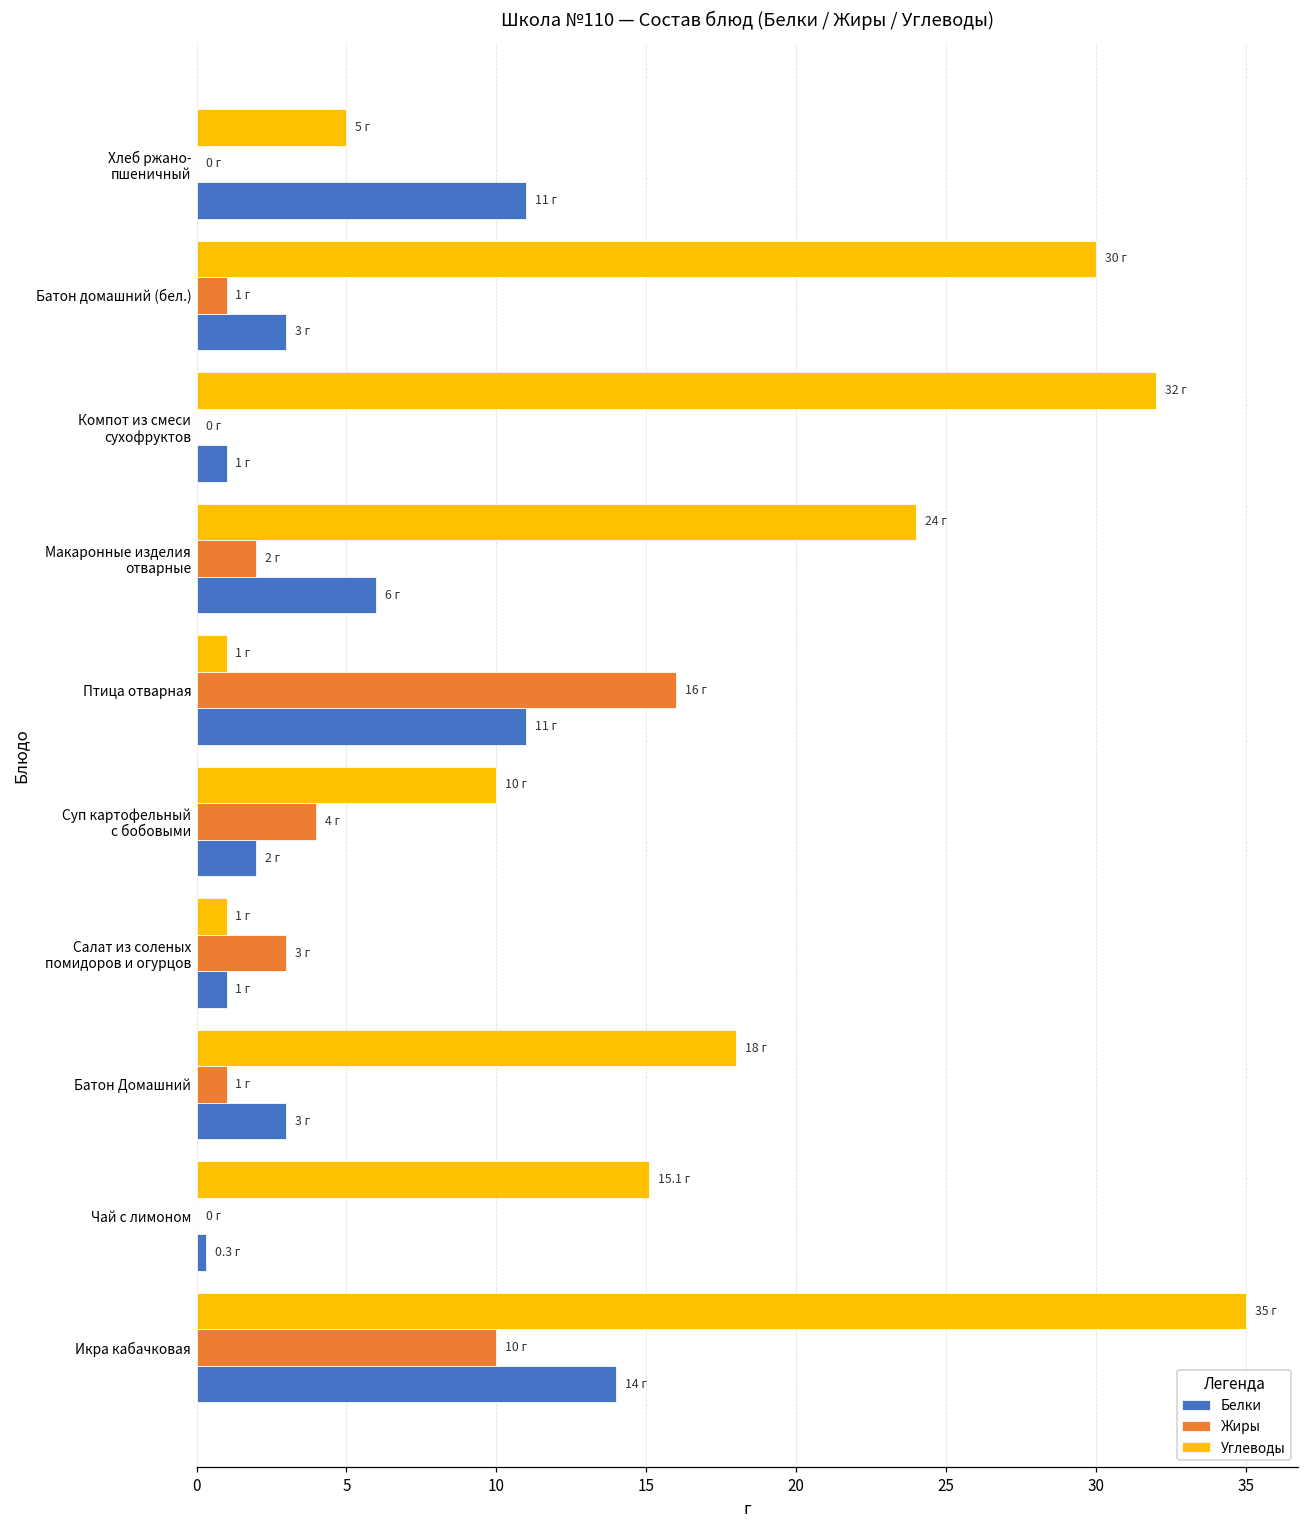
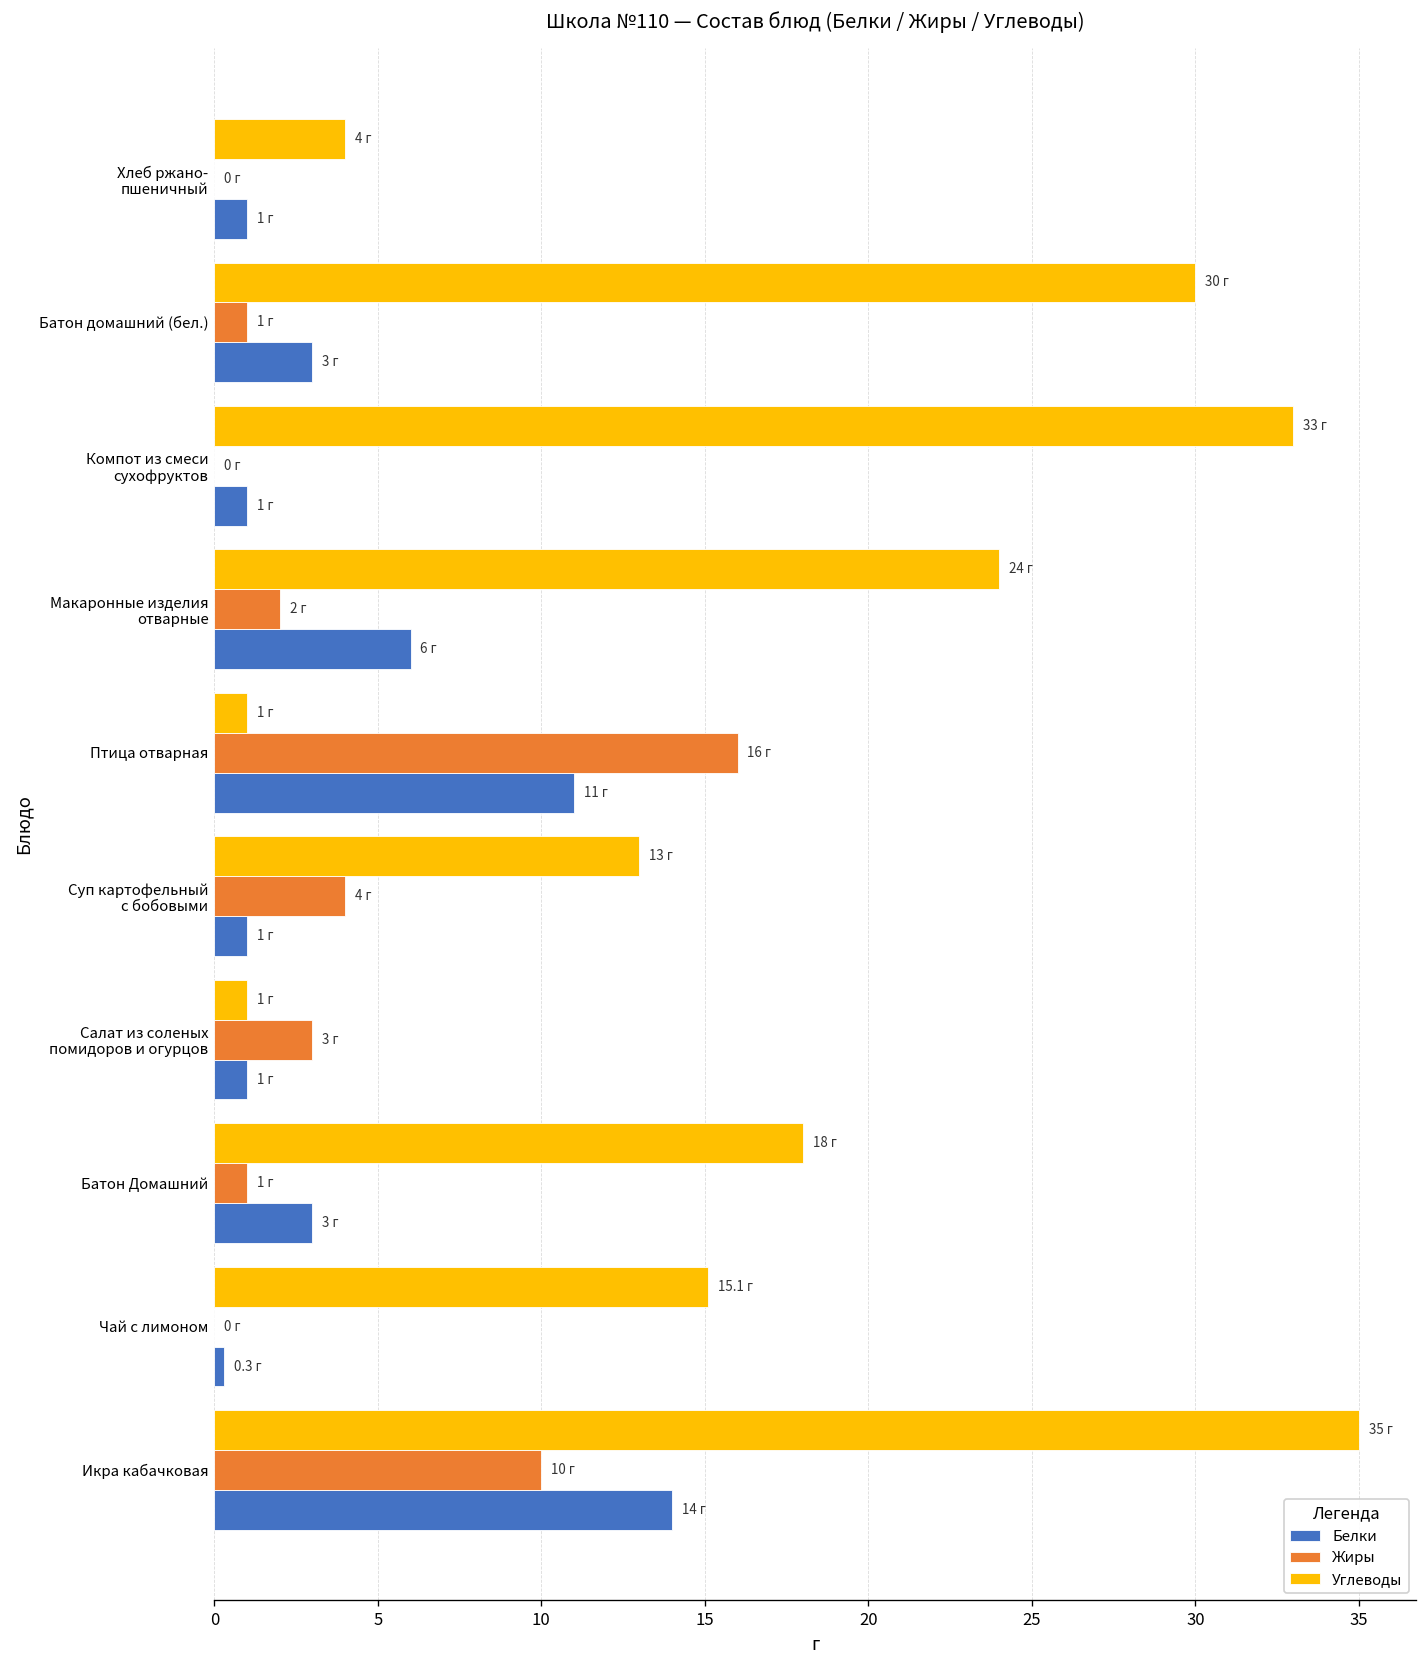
Углеводы, Хлеб ржано- пшеничный: 5 -> 4
Белки, Хлеб ржано- пшеничный: 11 -> 1
Углеводы, Компот из смеси сухофруктов: 32 -> 33
Углеводы, Суп картофельный с бобовыми: 10 -> 13
Белки, Суп картофельный с бобовыми: 2 -> 1
